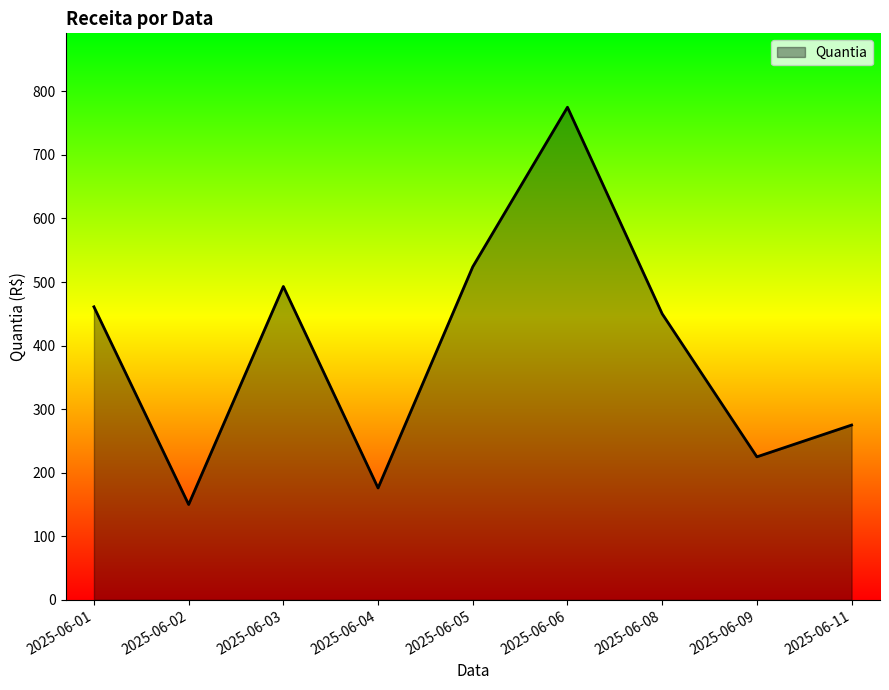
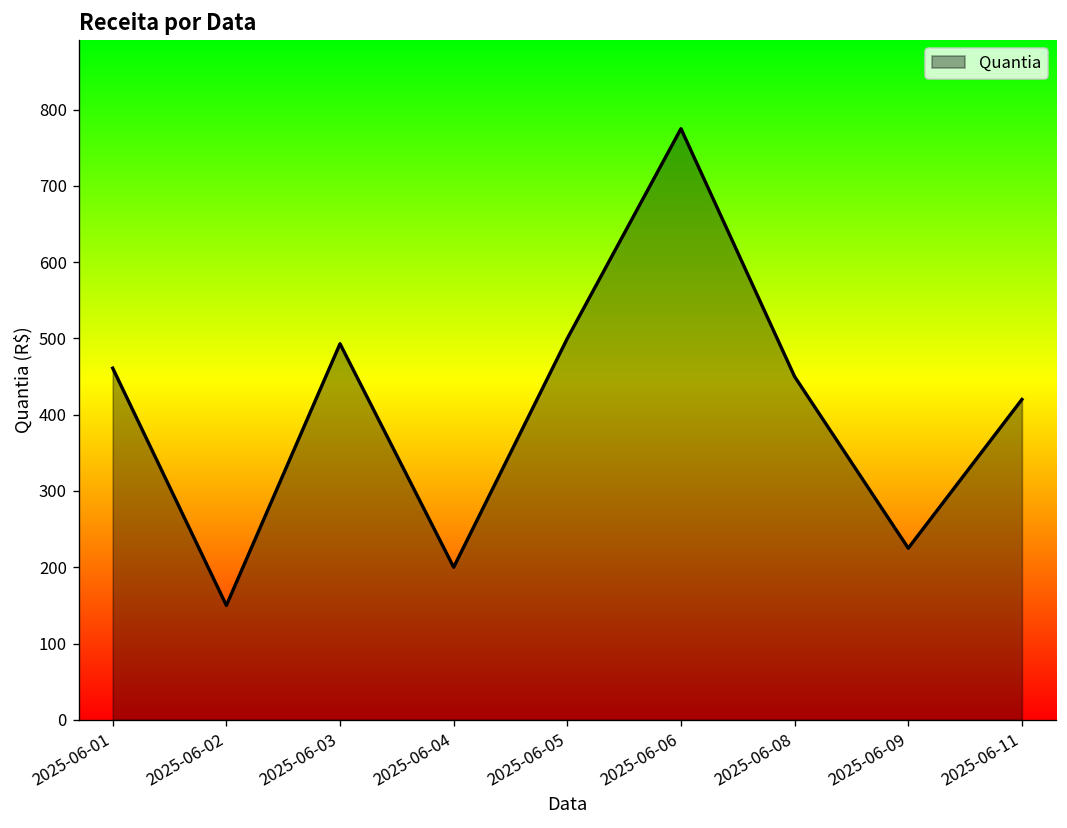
2025-06-04: 180 -> 200
2025-06-05: 520 -> 500
2025-06-11: 280 -> 420
